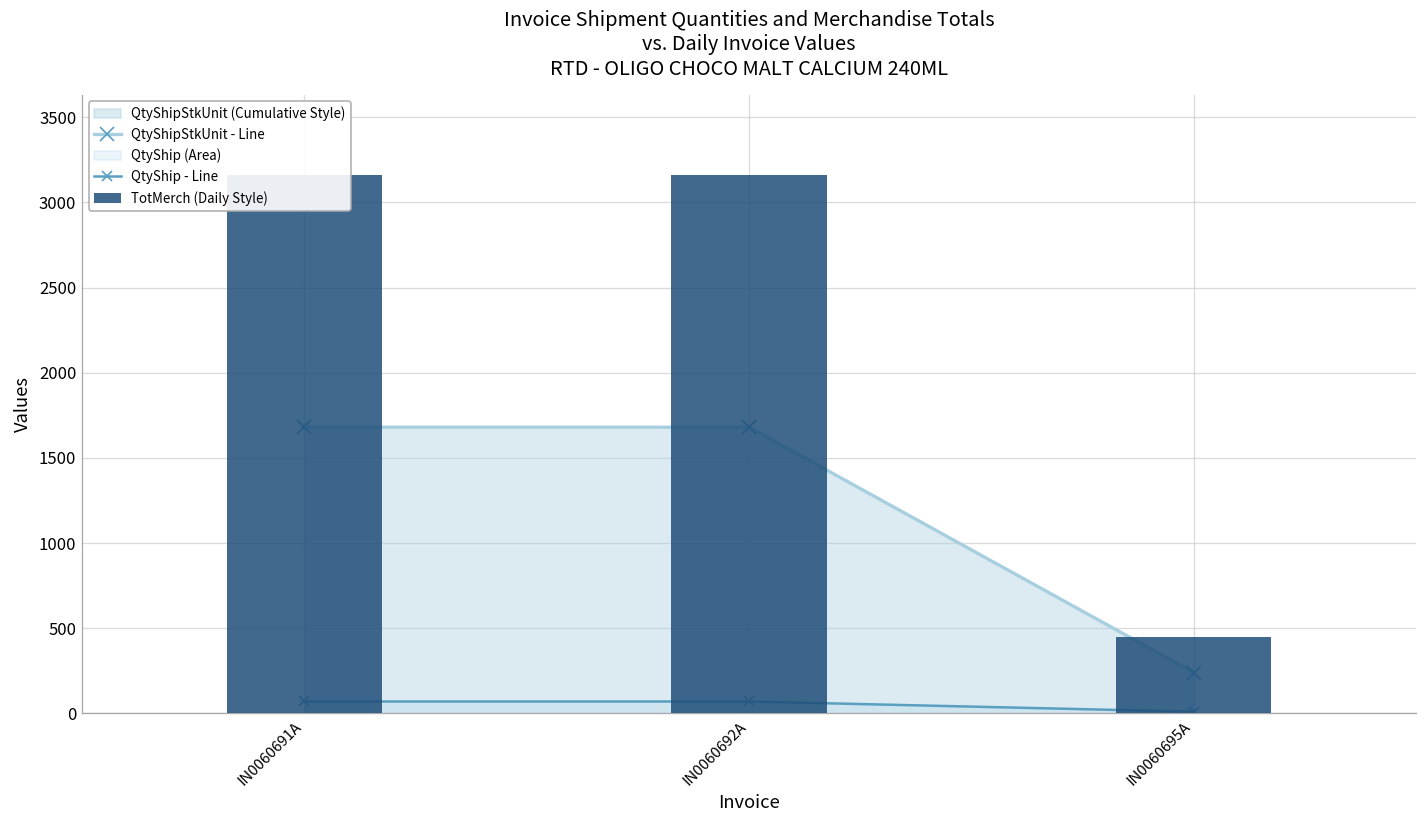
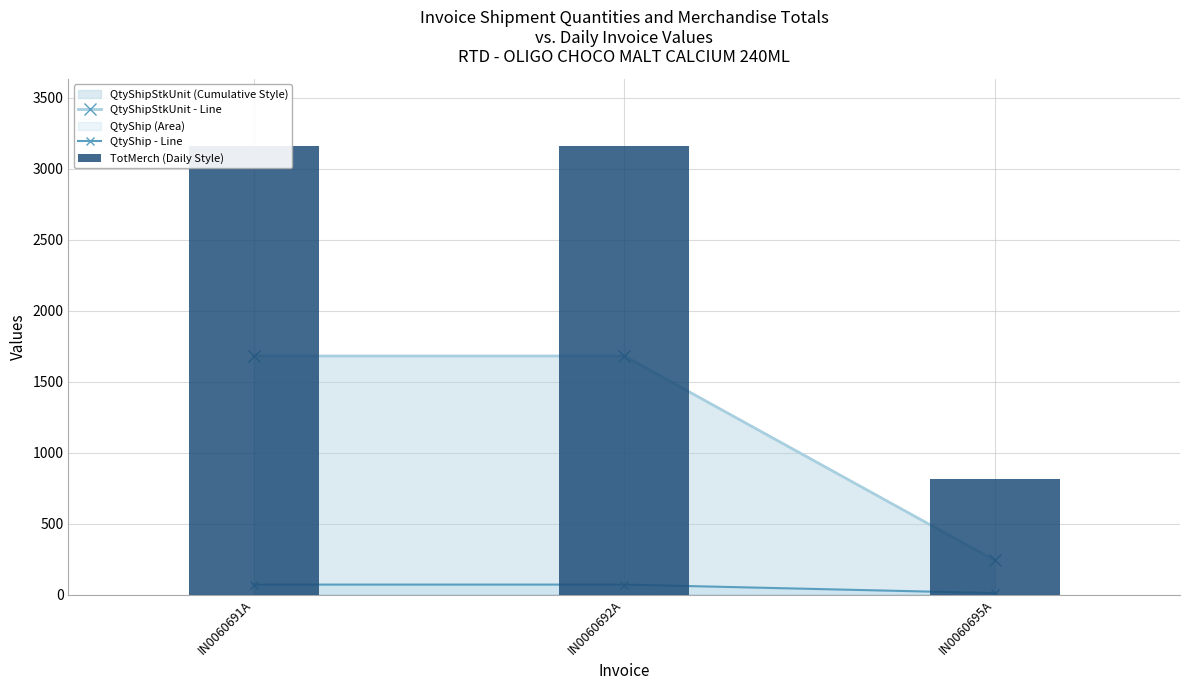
TotMerch (Daily Style), IN0060695A: 450 -> 820
